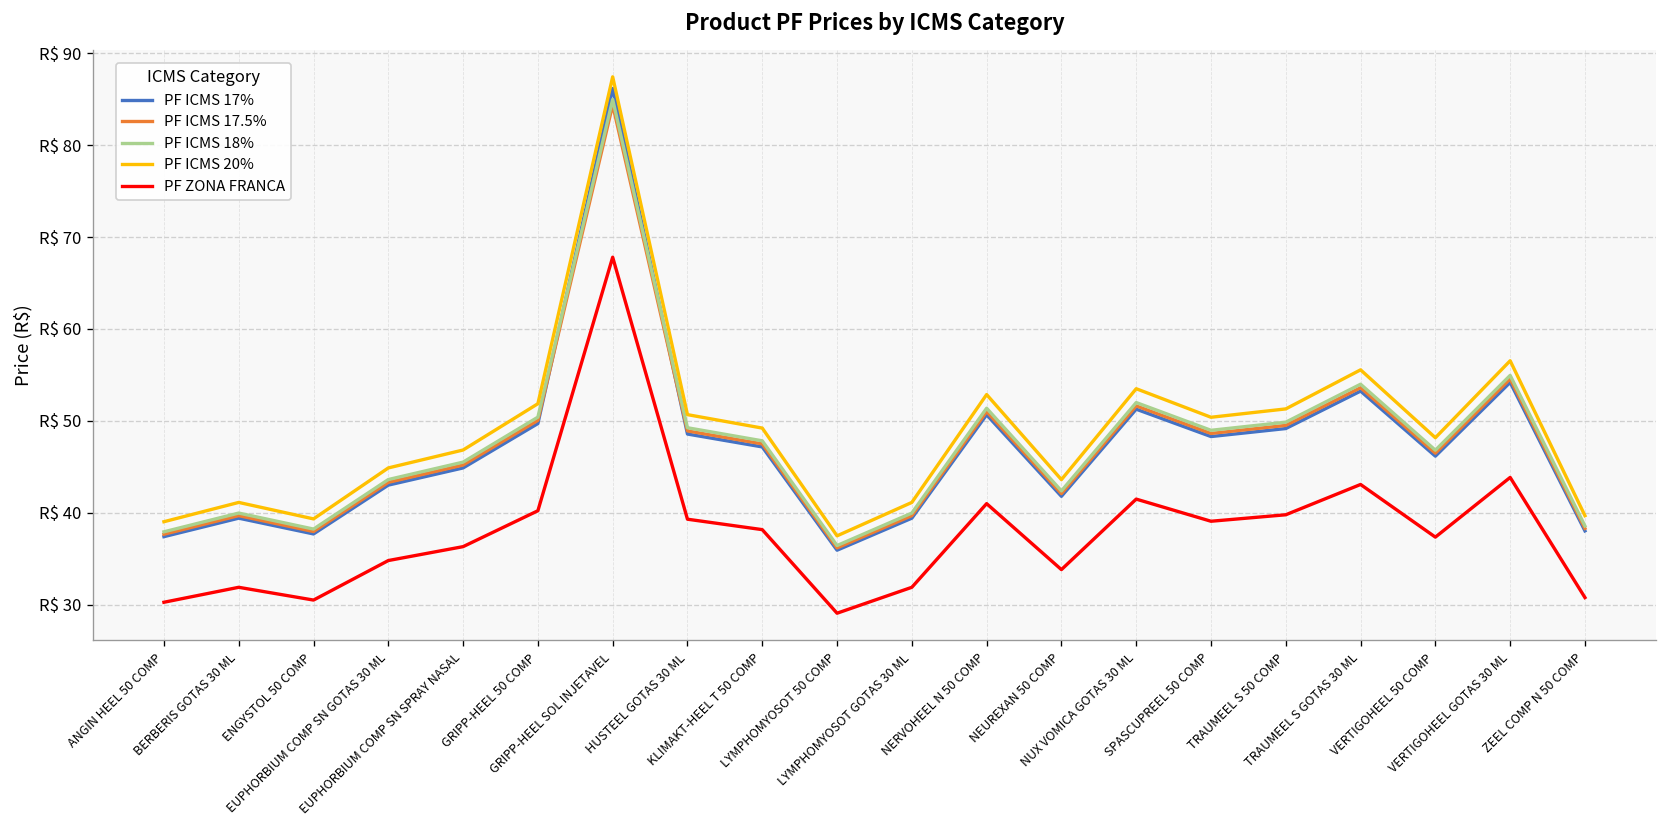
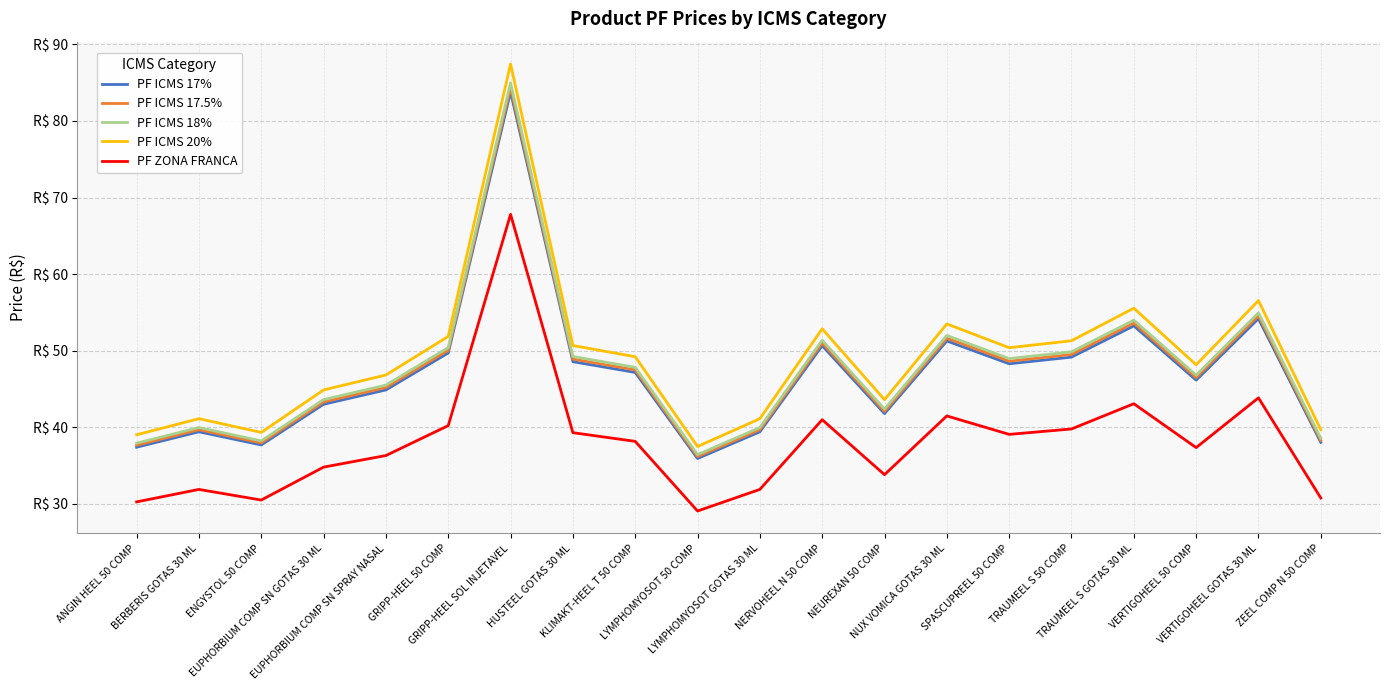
PF ICMS 17%, GRIPP-HEEL SOL INJETAVEL: R$ 86 -> R$ 84
